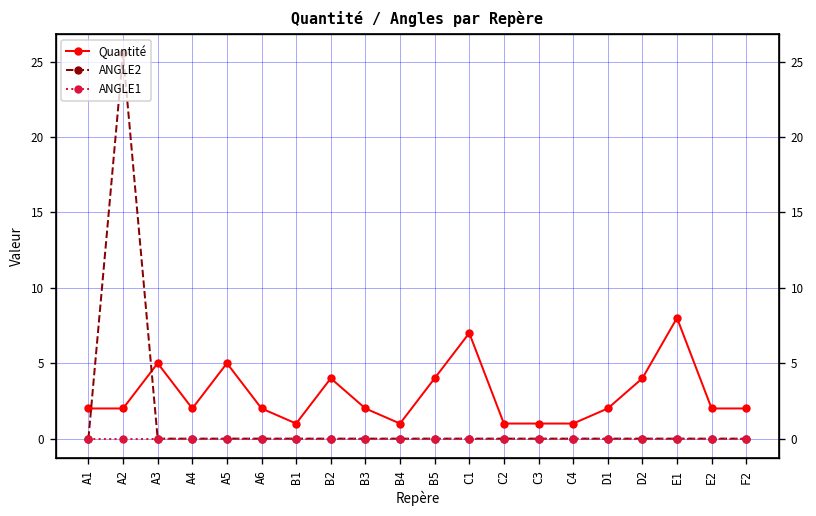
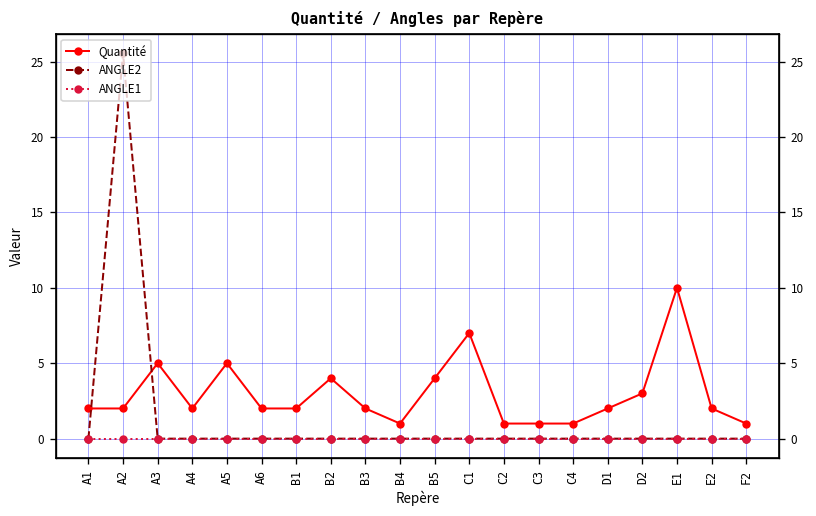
Quantité, B1: 1 -> 2
Quantité, D2: 4 -> 3
Quantité, E1: 8 -> 10
Quantité, F2: 2 -> 1
